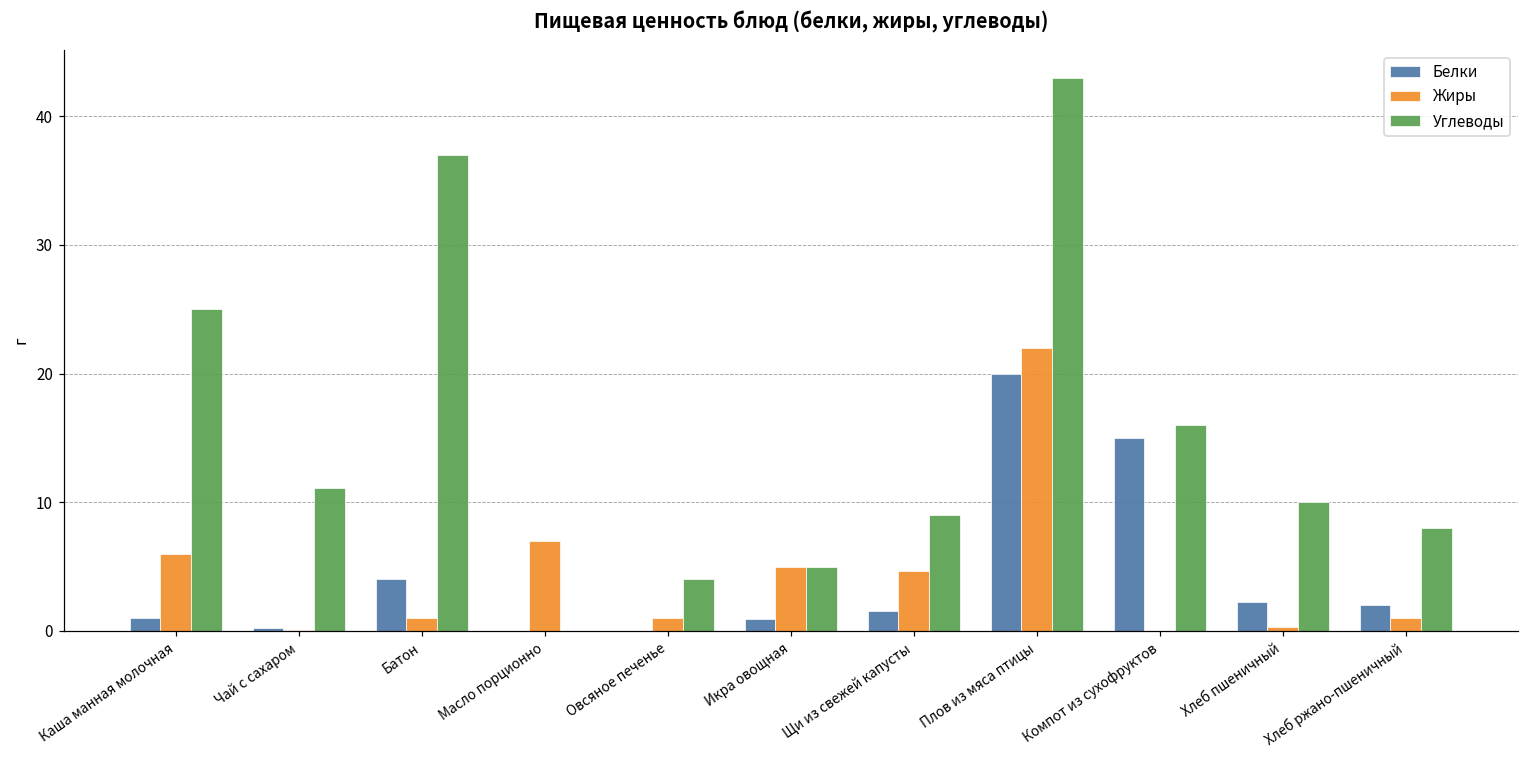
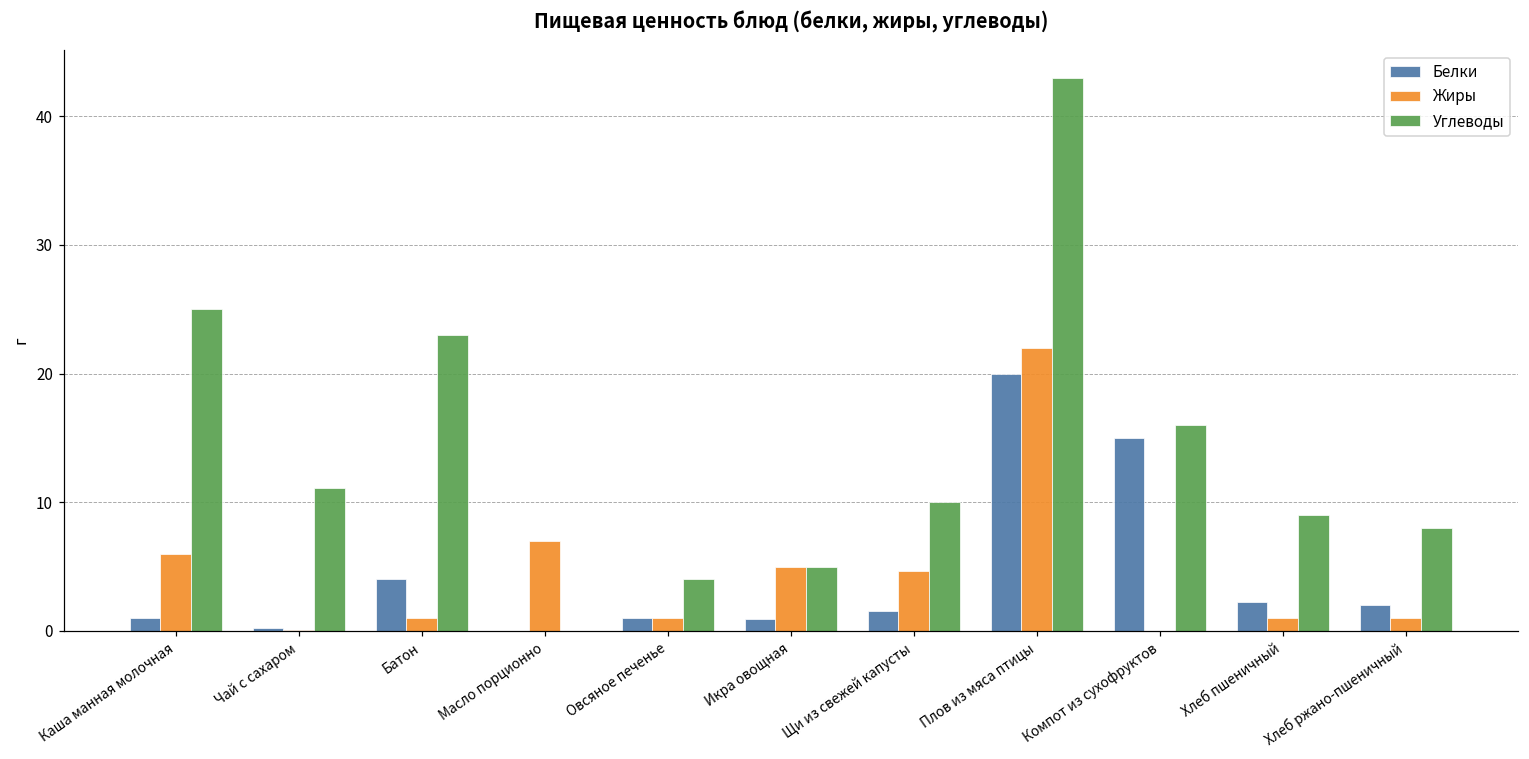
Углеводы, Батон: 37 -> 23
Белки, Овсяное печенье: 0 -> 1
Углеводы, Щи из свежей капусты: 9 -> 10
Жиры, Хлеб пшеничный: 0.3 -> 1.0
Углеводы, Хлеб пшеничный: 10 -> 9
